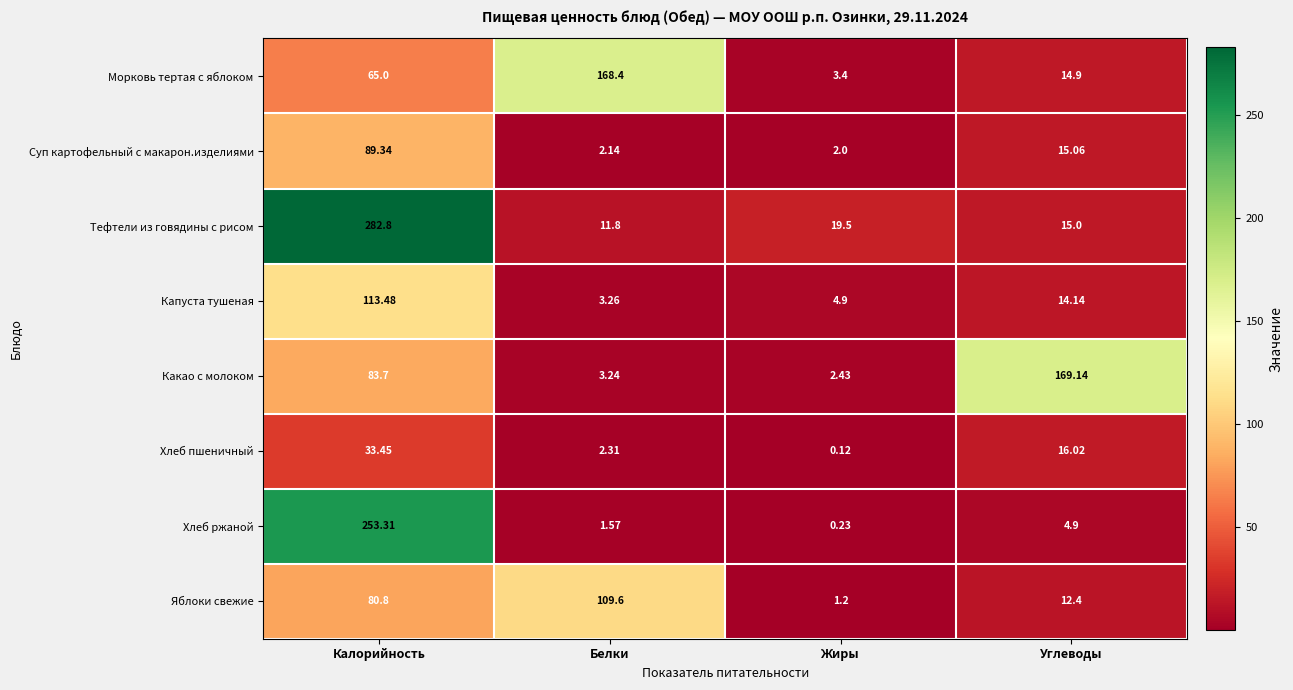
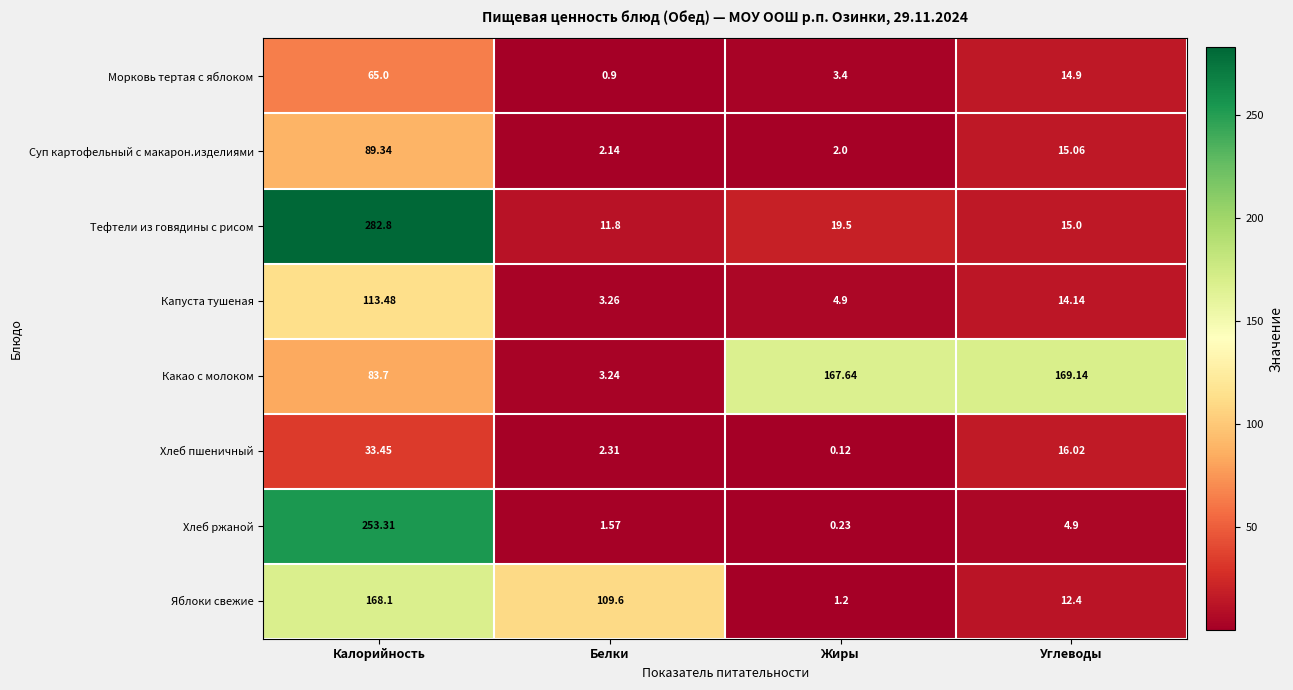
Морковь тертая с яблоком, Белки: 168.4 -> 0.9
Какао с молоком, Жиры: 2.43 -> 167.64
Яблоки свежие, Калорийность: 80.8 -> 168.1
